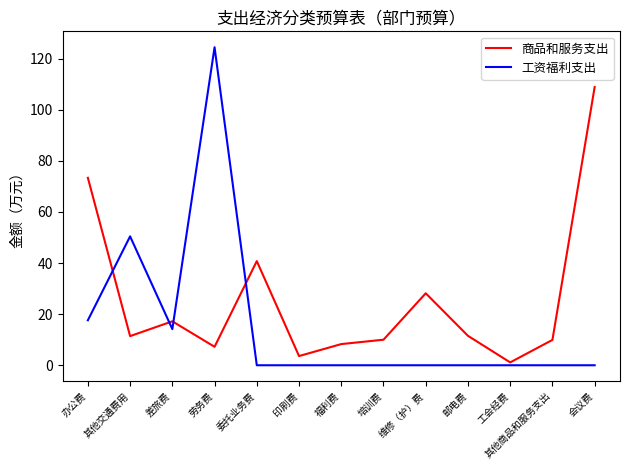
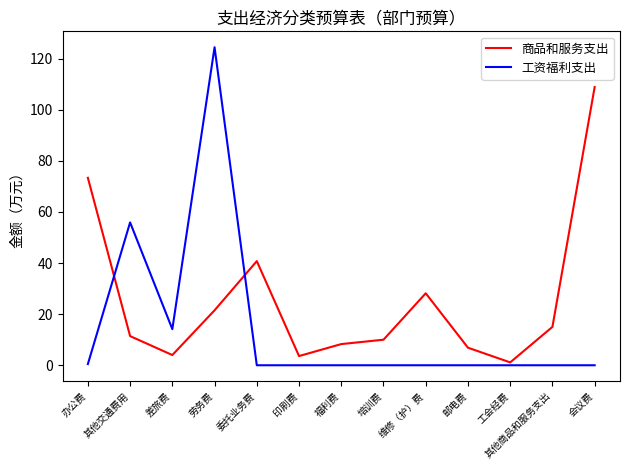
工资福利支出, 办公费: 18 -> 0
工资福利支出, 其他交通费用: 50 -> 56
商品和服务支出, 差旅费: 17 -> 4
商品和服务支出, 劳务费: 7 -> 22
商品和服务支出, 邮电费: 12 -> 7
商品和服务支出, 其他商品和服务支出: 10 -> 15
